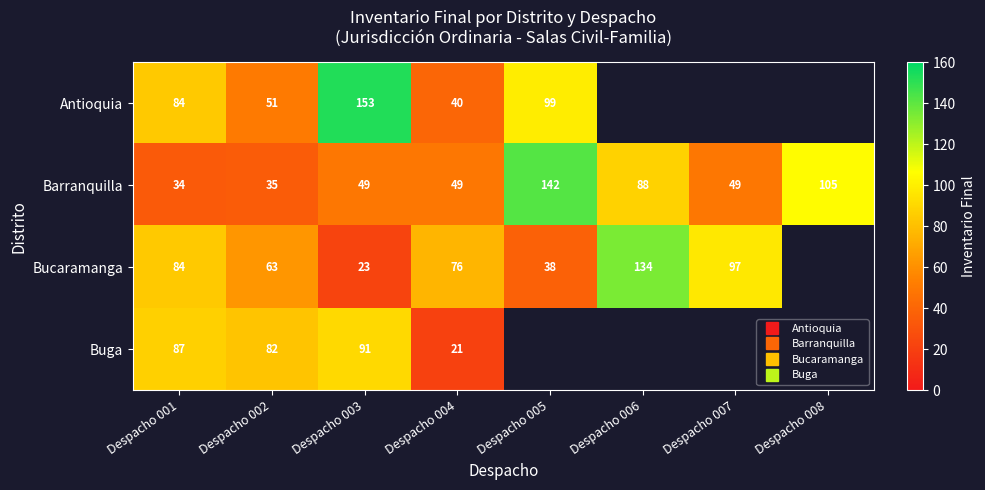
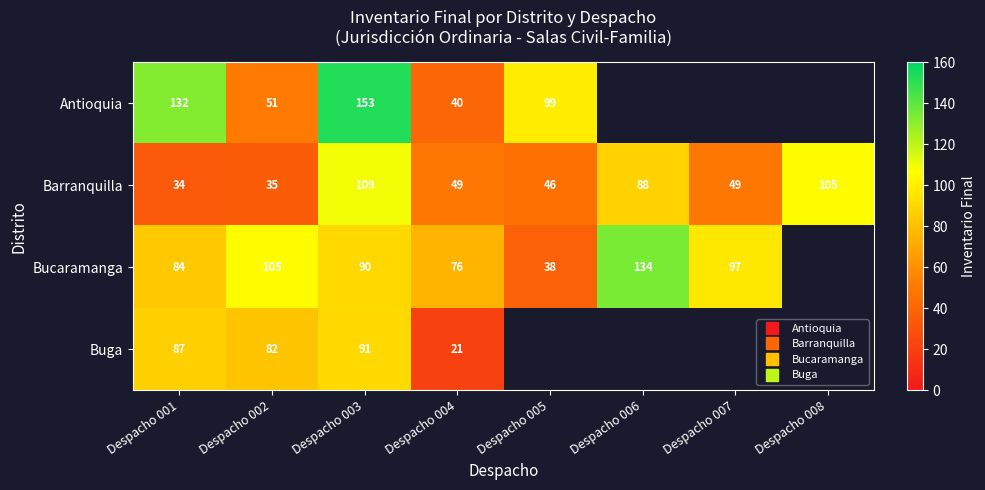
Antioquia, Despacho 001: 84 -> 132
Barranquilla, Despacho 003: 49 -> 109
Barranquilla, Despacho 005: 142 -> 46
Bucaramanga, Despacho 002: 63 -> 105
Bucaramanga, Despacho 003: 23 -> 90
